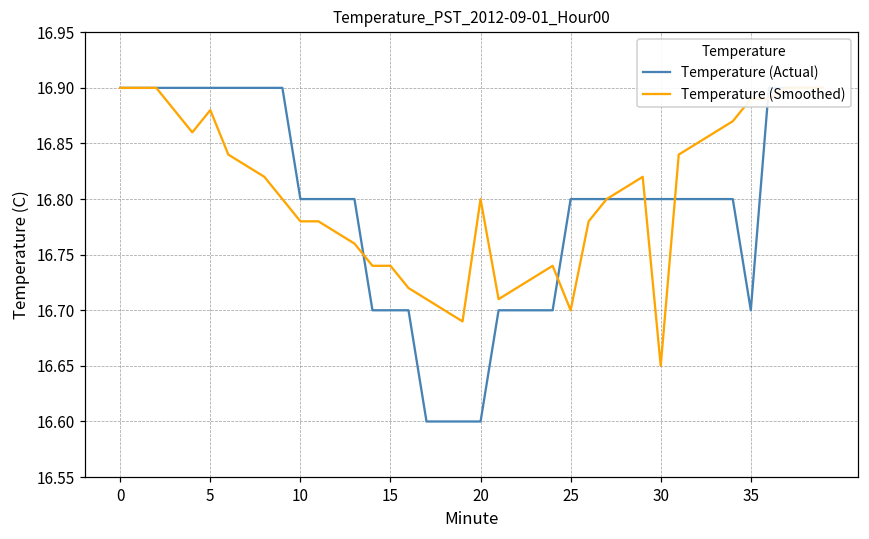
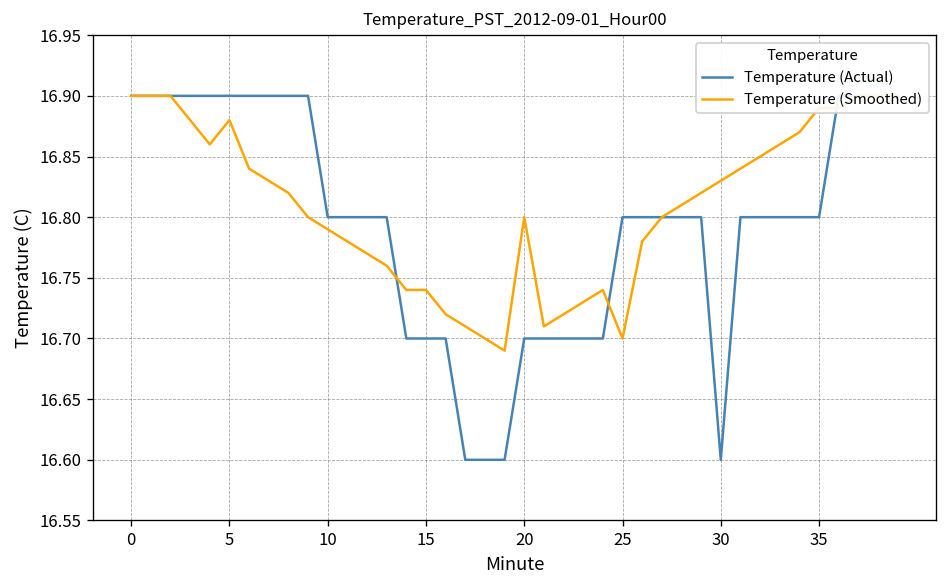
Temperature (Smoothed), 10: 16.78 -> 16.79
Temperature (Actual), 20: 16.6 -> 16.7
Temperature (Actual), 30: 16.8 -> 16.6
Temperature (Smoothed), 30: 16.65 -> 16.83
Temperature (Actual), 35: 16.7 -> 16.8
